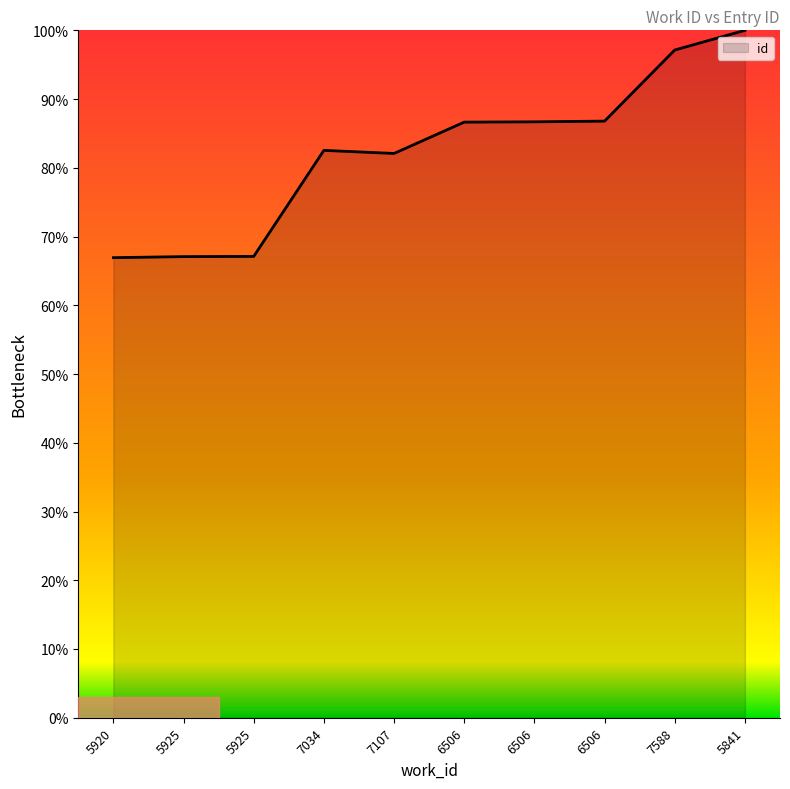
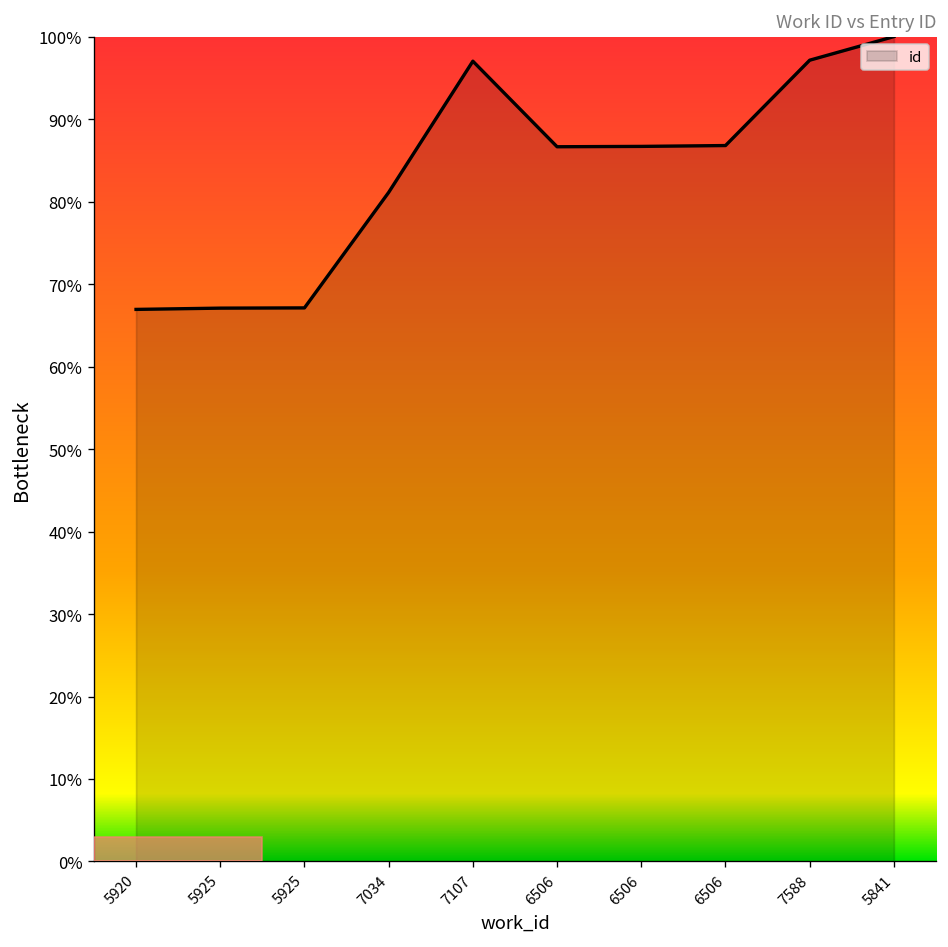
7034: 83% -> 81%
7107: 82% -> 97%
